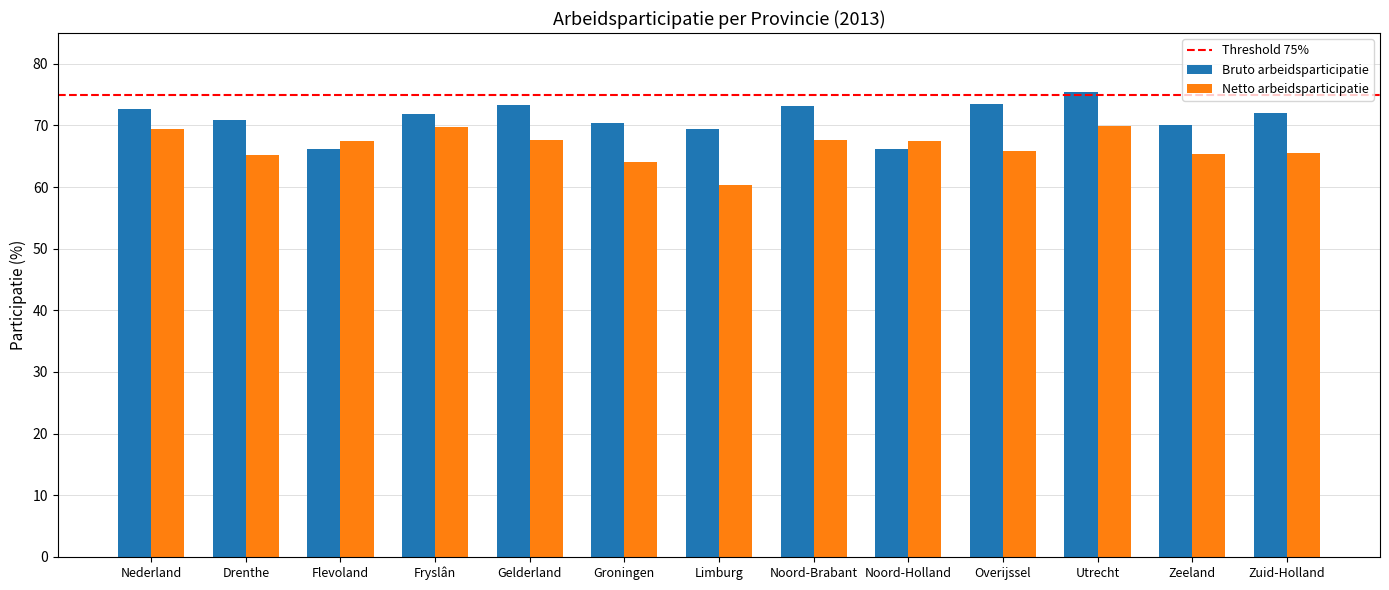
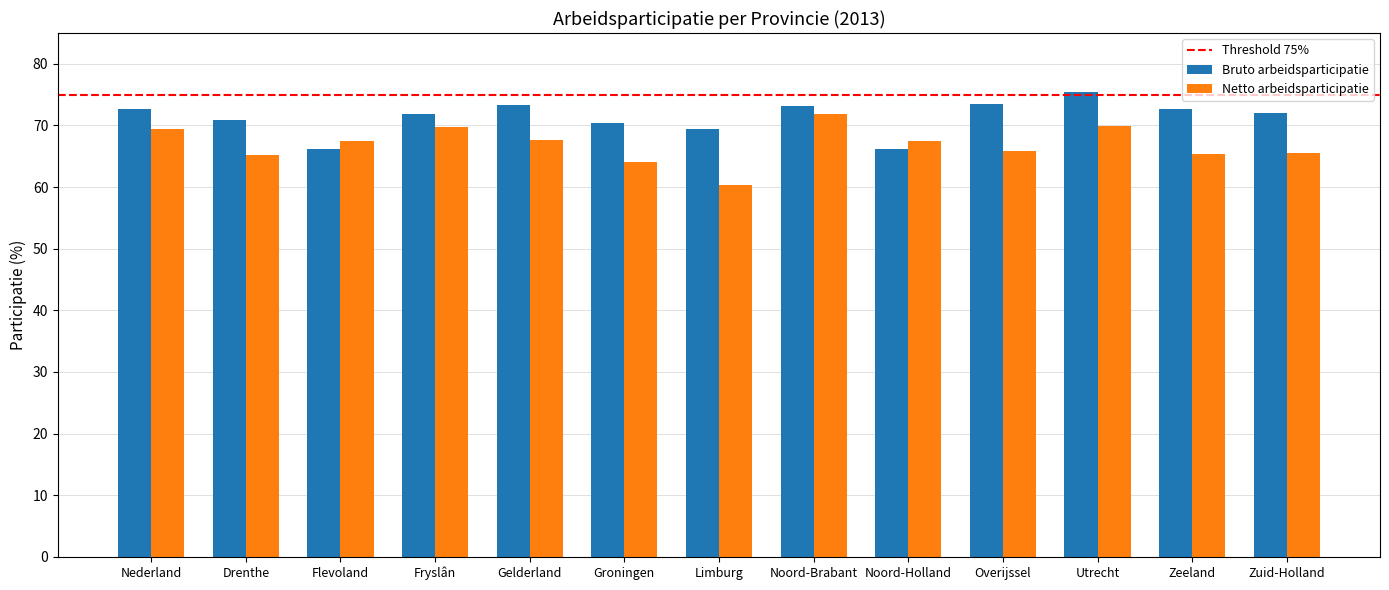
Netto arbeidsparticipatie, Noord-Brabant: 68 -> 72
Bruto arbeidsparticipatie, Zeeland: 70 -> 73
